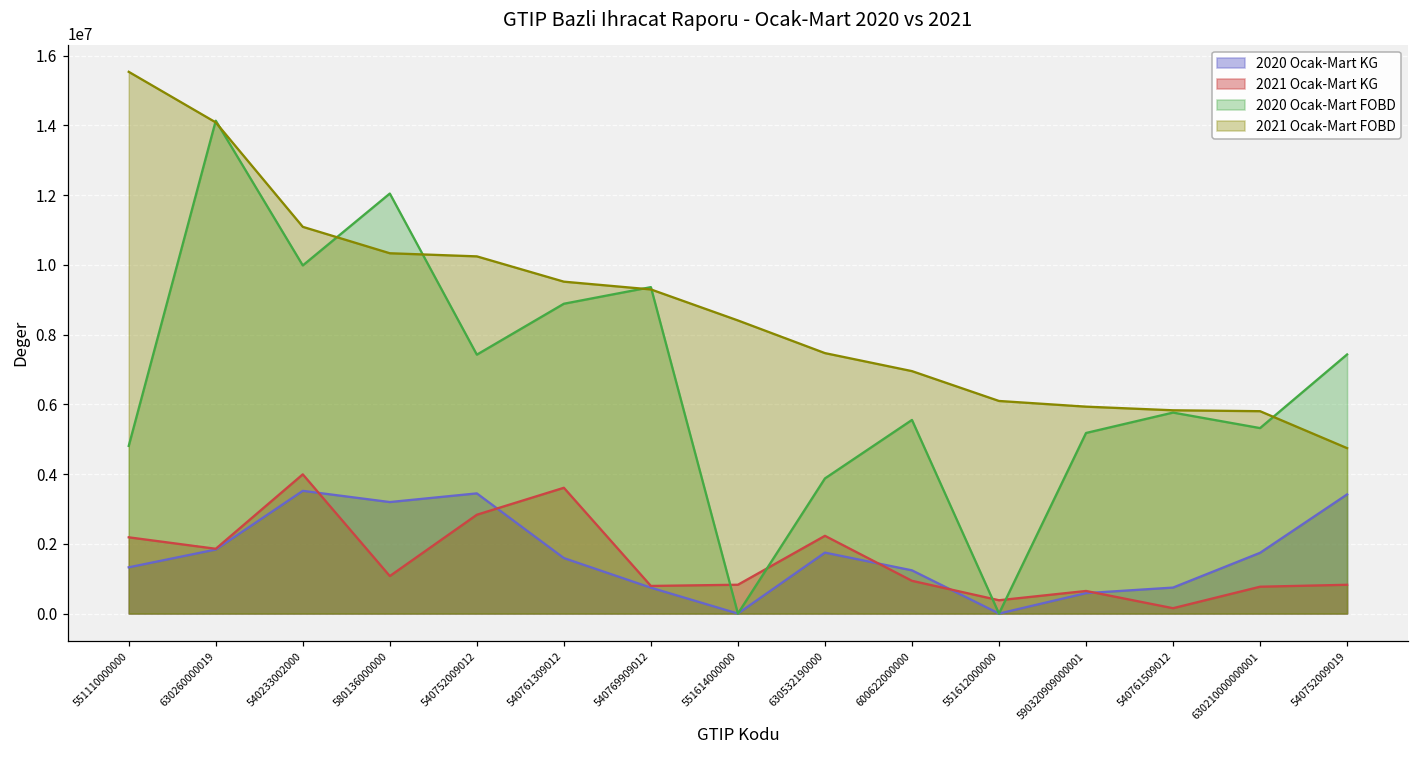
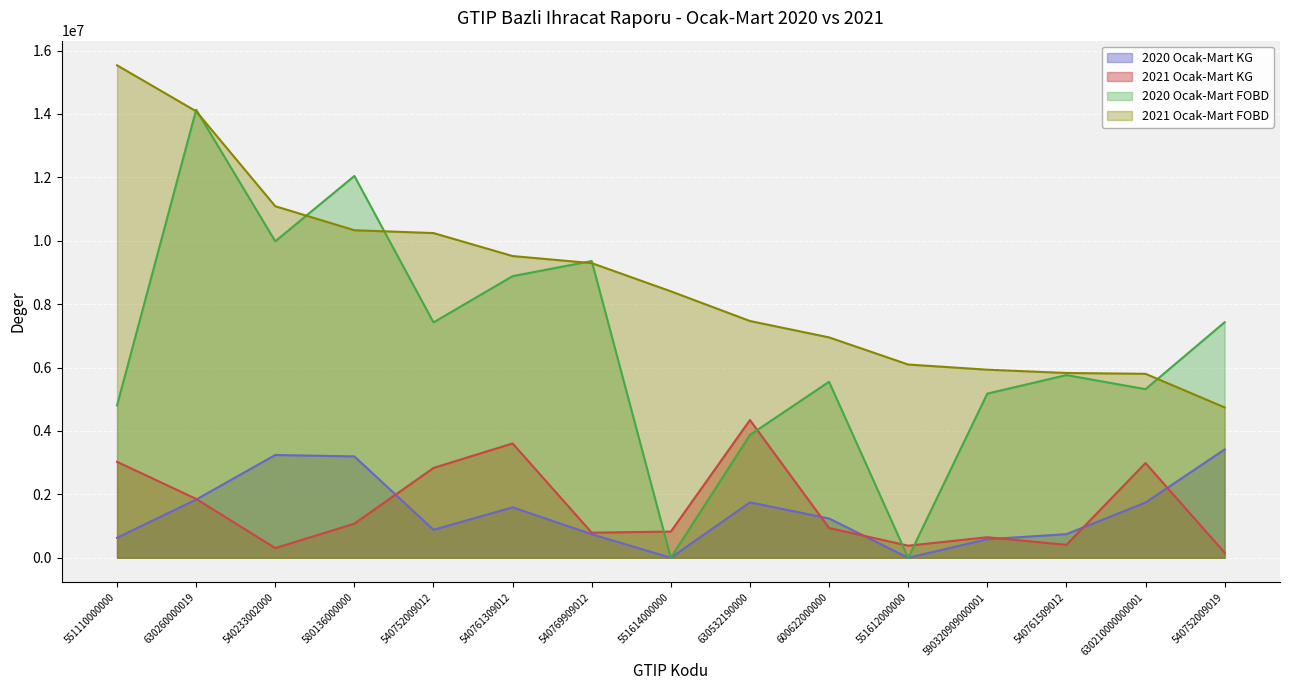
2020 Ocak-Mart KG, 551110000000: 1300000 -> 600000
2021 Ocak-Mart KG, 551110000000: 2200000 -> 3000000
2020 Ocak-Mart KG, 540233002000: 3500000 -> 3200000
2021 Ocak-Mart KG, 540233002000: 4000000 -> 300000
2020 Ocak-Mart KG, 540752009012: 3400000 -> 900000
2021 Ocak-Mart KG, 630532190000: 2200000 -> 4300000
2021 Ocak-Mart KG, 540761509012: 200000 -> 400000
2021 Ocak-Mart KG, 630210000000001: 800000 -> 3000000
2021 Ocak-Mart KG, 540752009019: 800000 -> 200000
